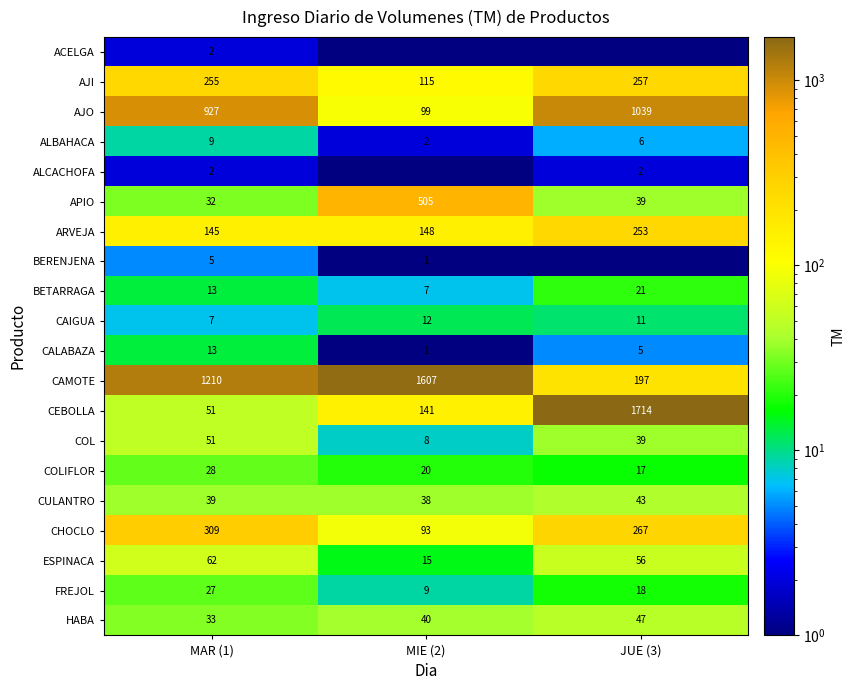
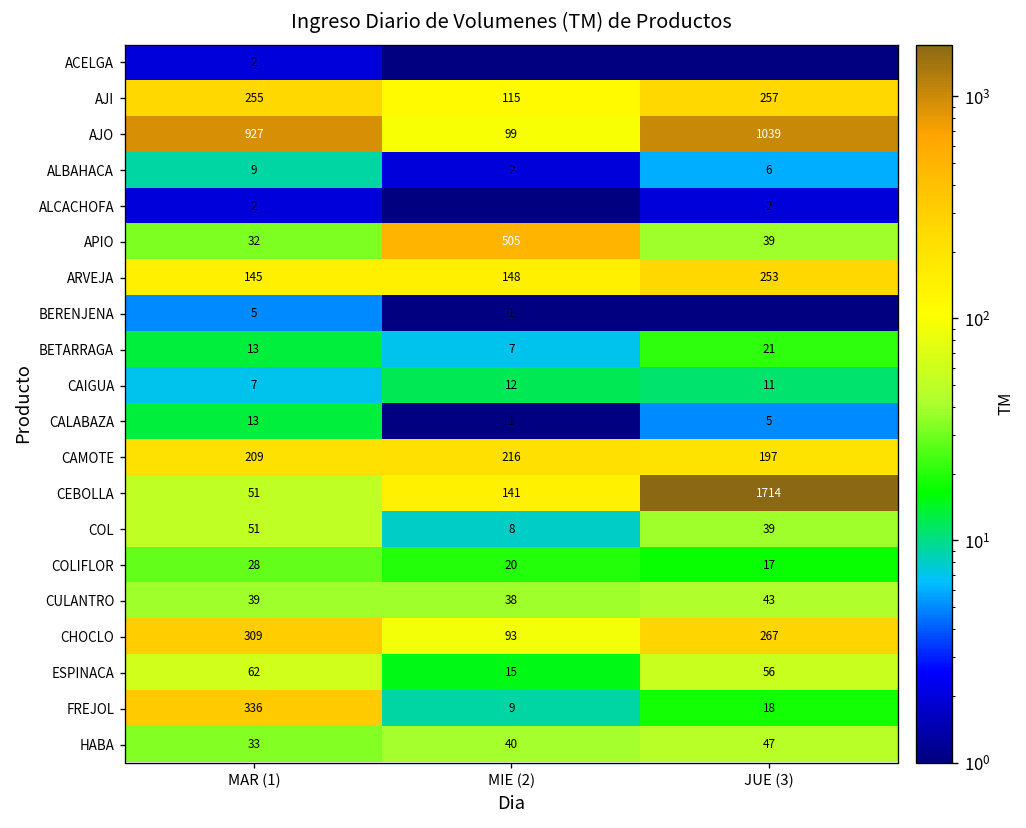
CAMOTE, MAR (1): 1210 -> 209
CAMOTE, MIE (2): 1607 -> 216
FREJOL, MAR (1): 27 -> 336
